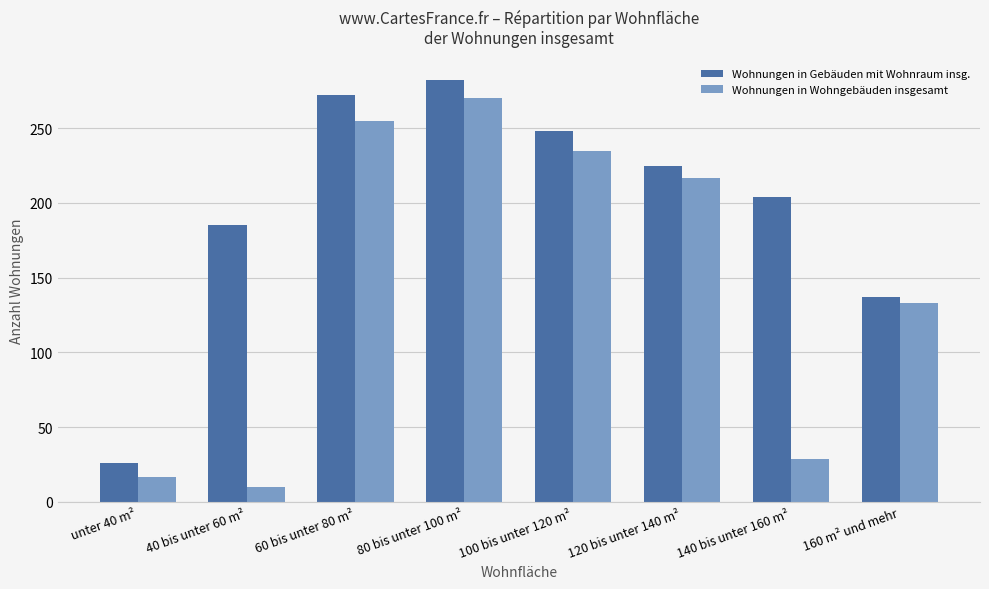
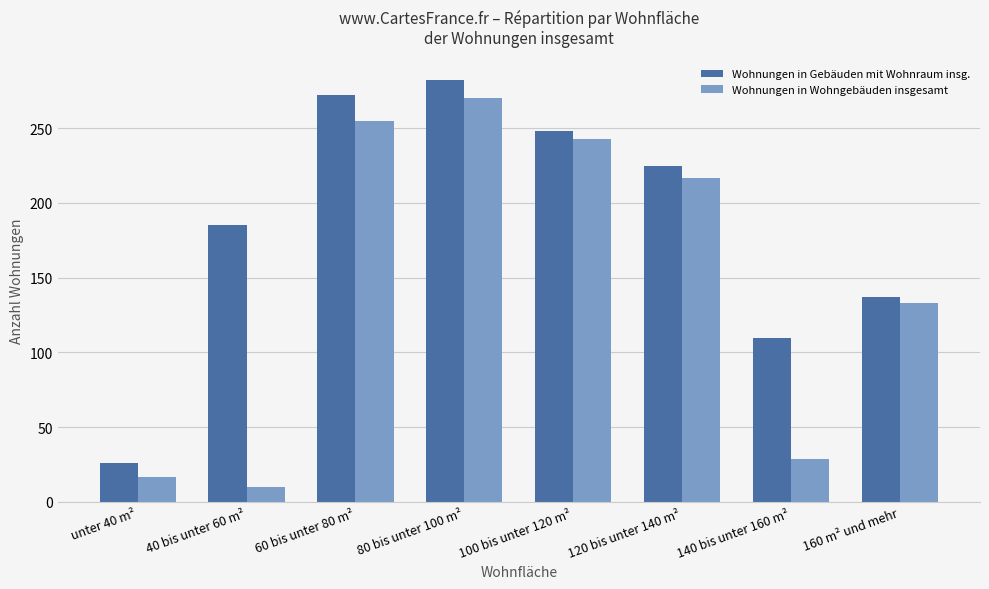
Wohnungen in Wohngebäuden insgesamt, 100 bis unter 120 m²: 235 -> 243
Wohnungen in Gebäuden mit Wohnraum insg., 140 bis unter 160 m²: 204 -> 110
